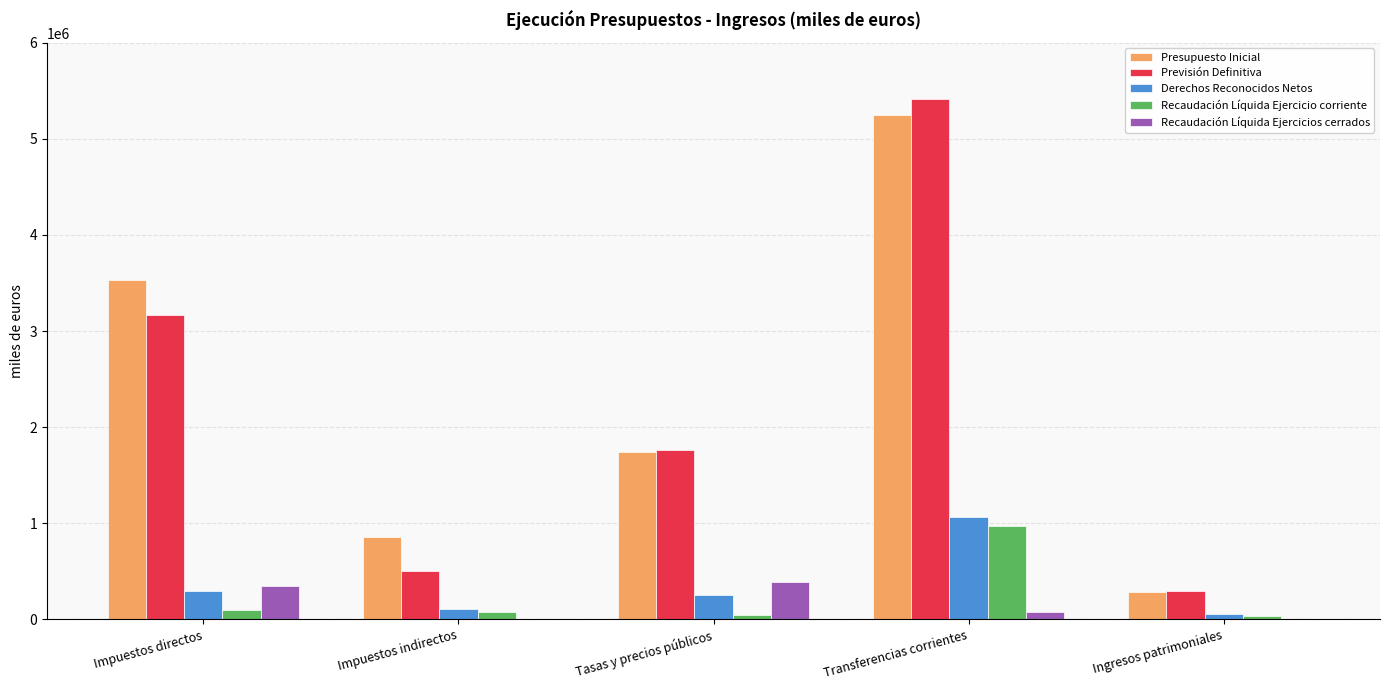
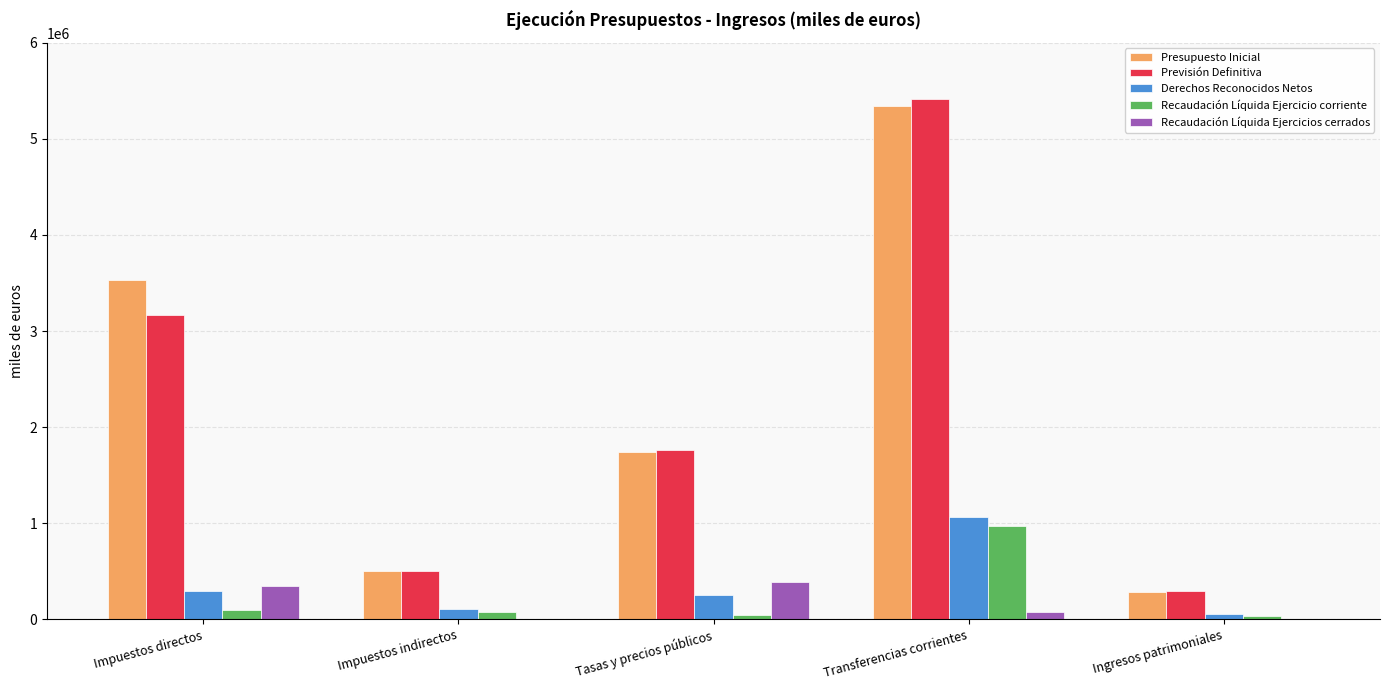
Presupuesto Inicial, Impuestos indirectos: 900000 -> 500000
Presupuesto Inicial, Transferencias corrientes: 5250000 -> 5340000
